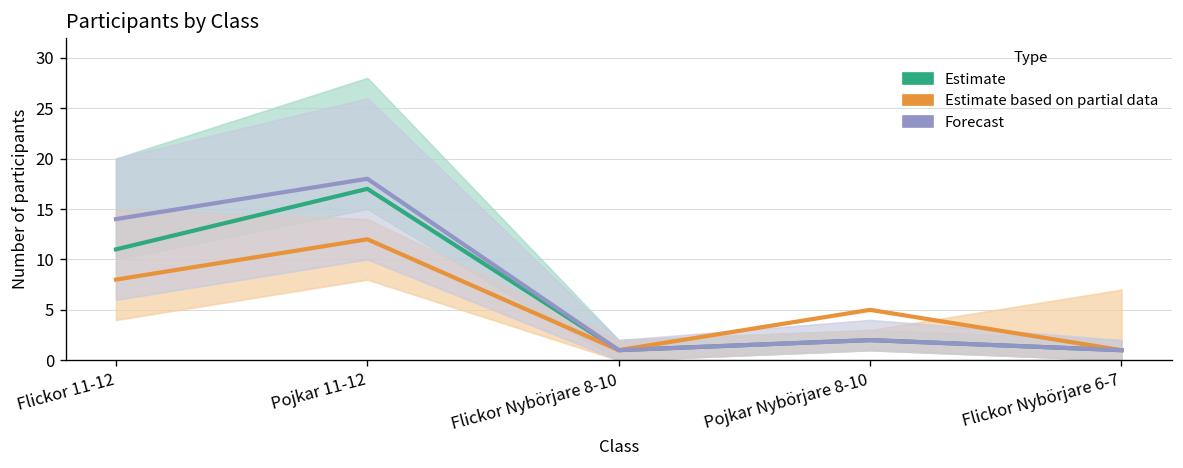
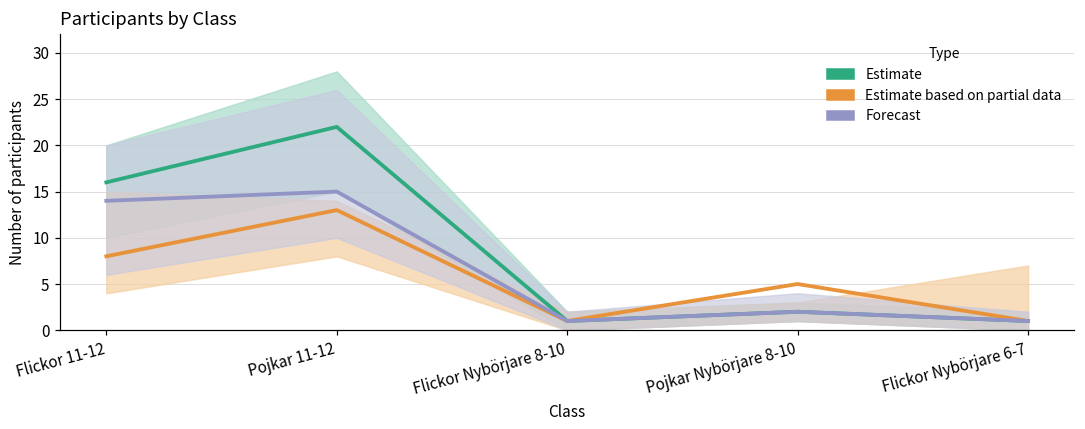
Estimate, Flickor 11-12: 11 -> 16
Estimate, Pojkar 11-12: 17 -> 22
Estimate based on partial data, Pojkar 11-12: 12 -> 13
Forecast, Pojkar 11-12: 18 -> 15
